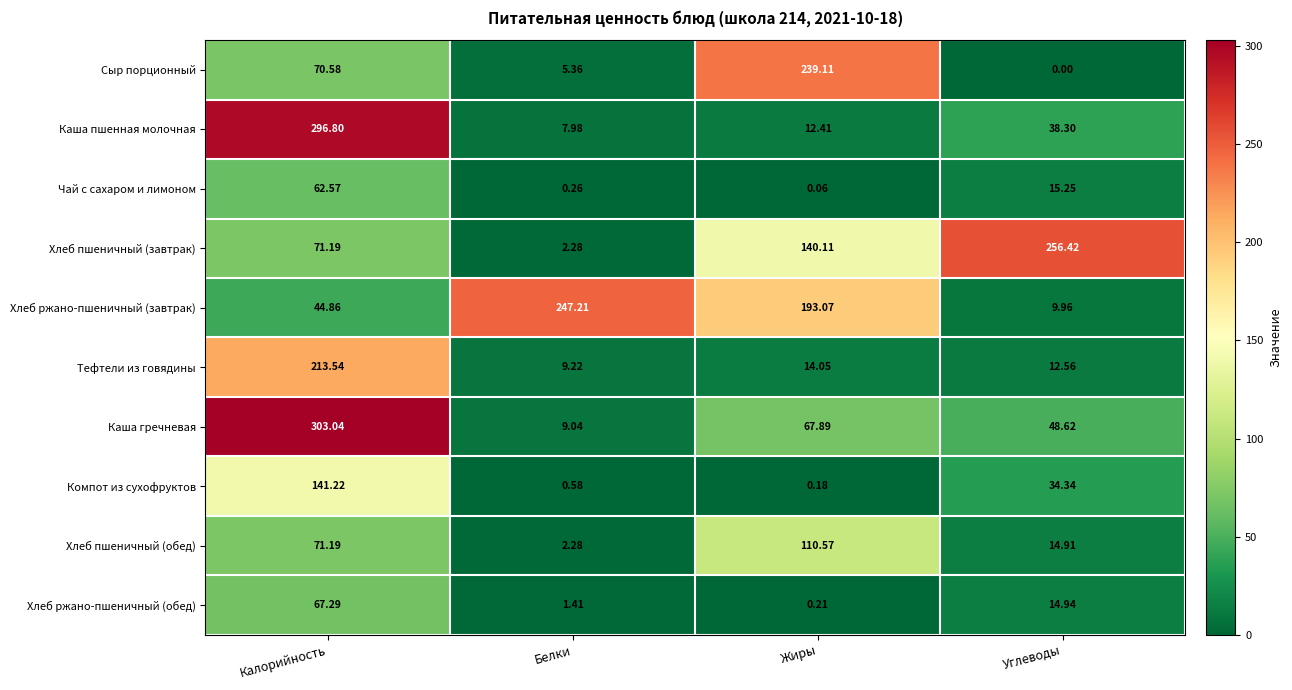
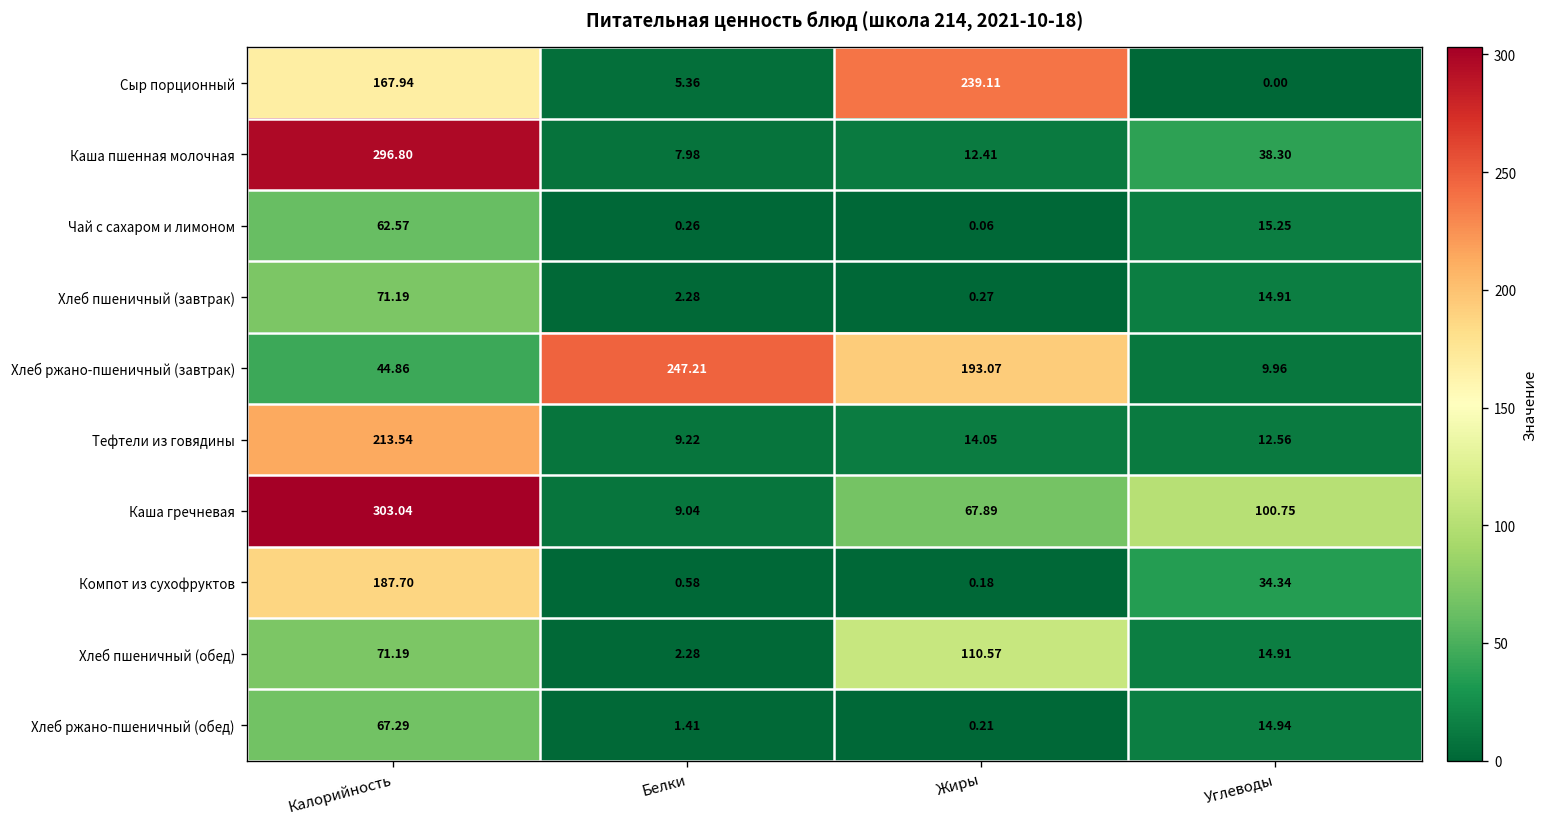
Сыр порционный, Калорийность: 70.58 -> 167.94
Хлеб пшеничный (завтрак), Жиры: 140.11 -> 0.27
Хлеб пшеничный (завтрак), Углеводы: 256.42 -> 14.91
Каша гречневая, Углеводы: 48.62 -> 100.75
Компот из сухофруктов, Калорийность: 141.22 -> 187.70
